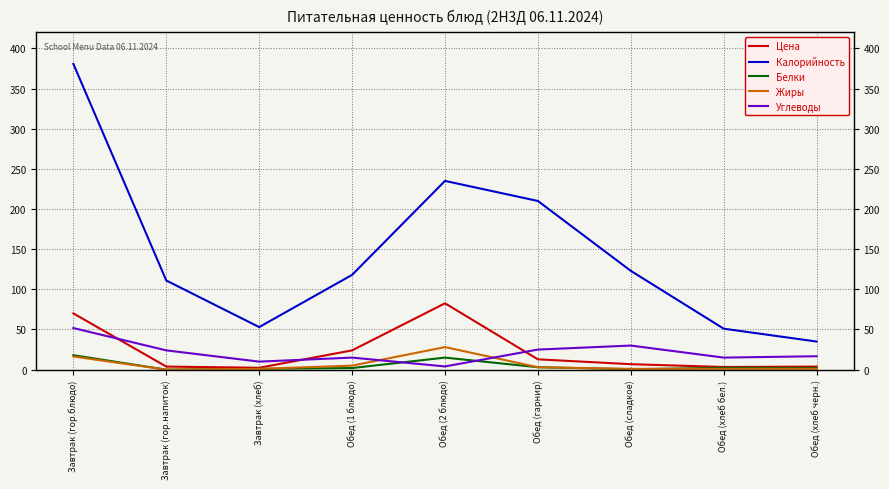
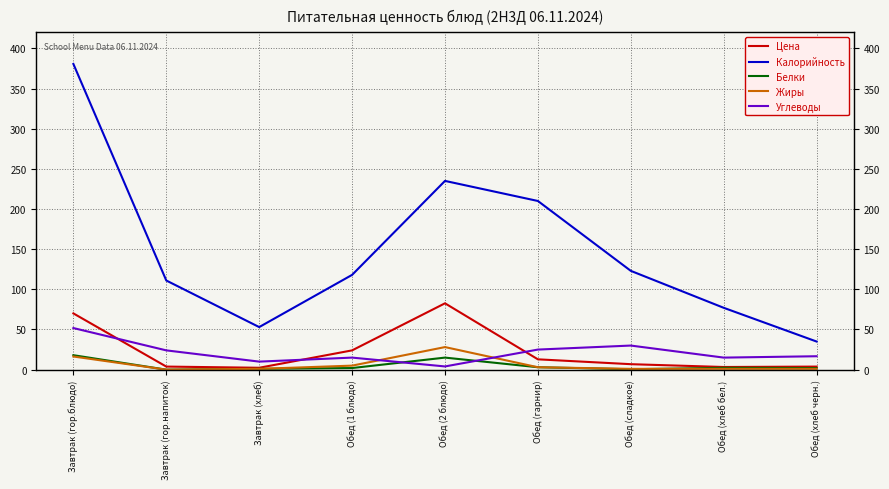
Калорийность, Обед (хлеб бел.): 50 -> 80
